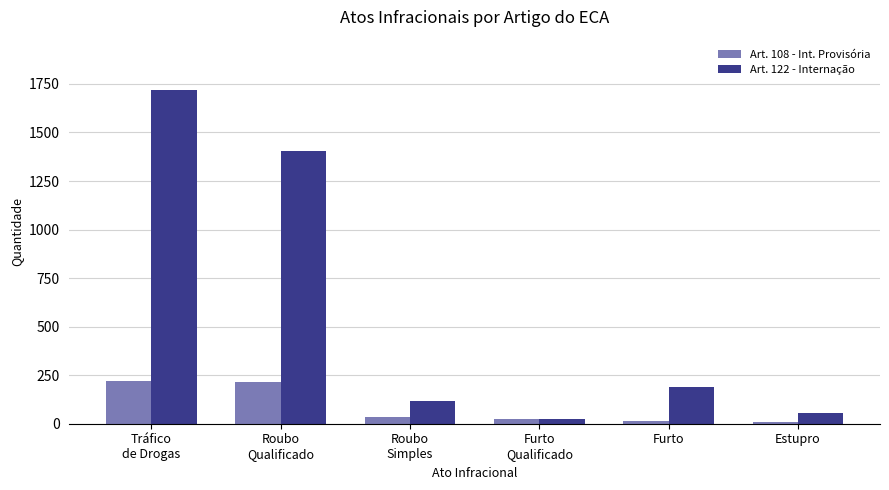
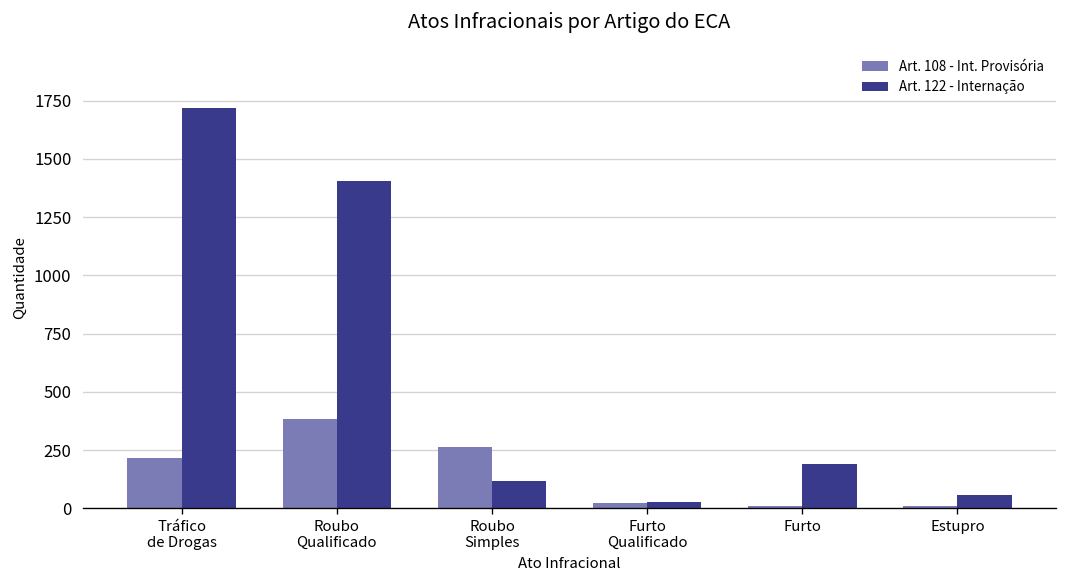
Art. 108 - Int. Provisória, Roubo Qualificado: 220 -> 380
Art. 108 - Int. Provisória, Roubo Simples: 40 -> 260
